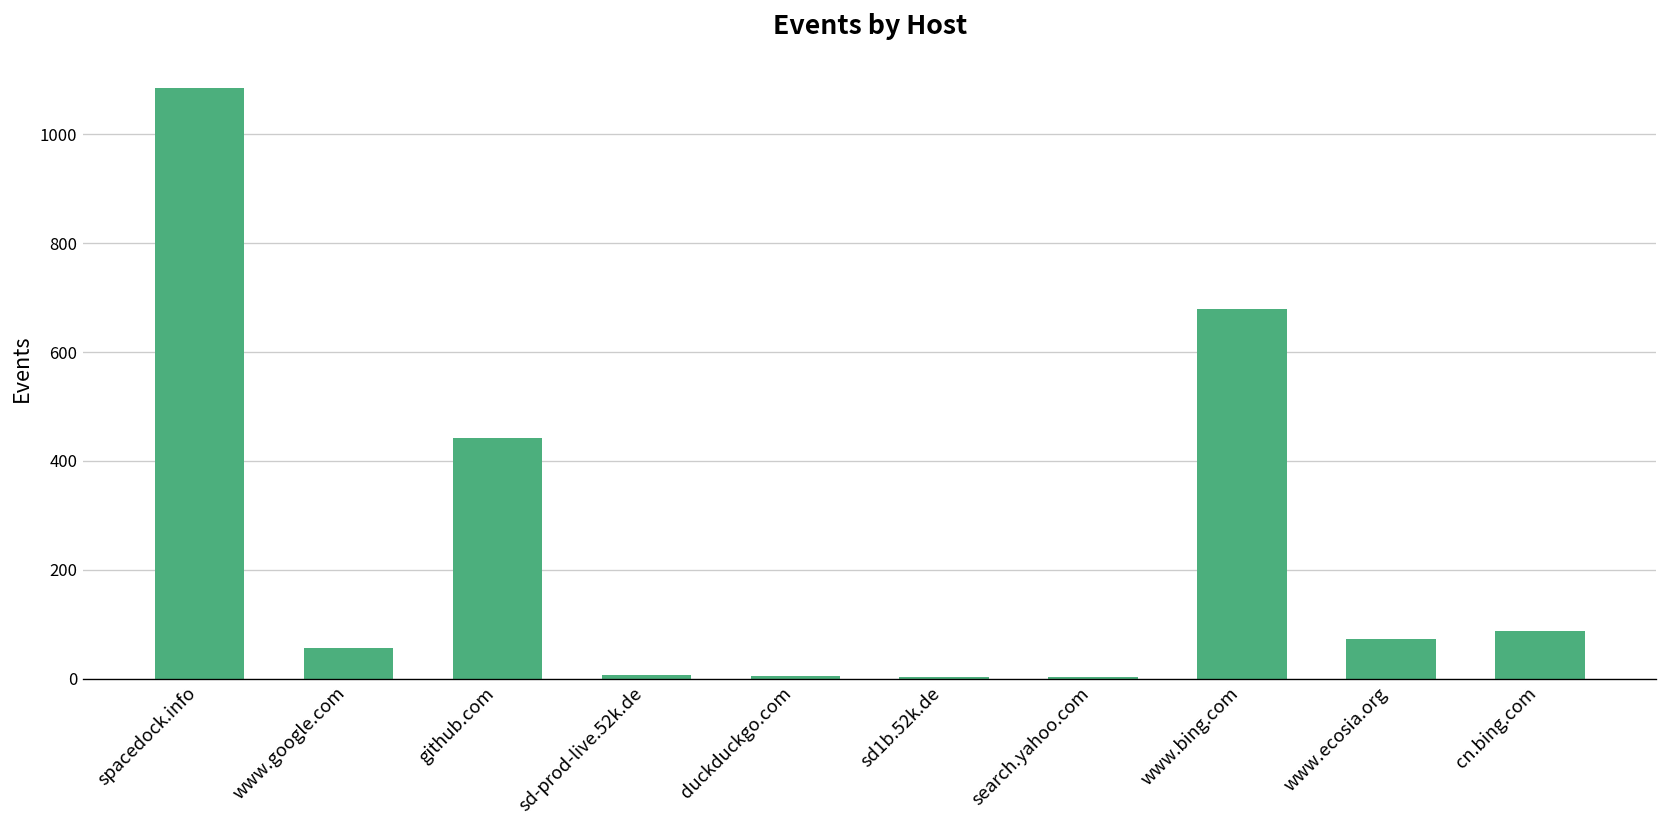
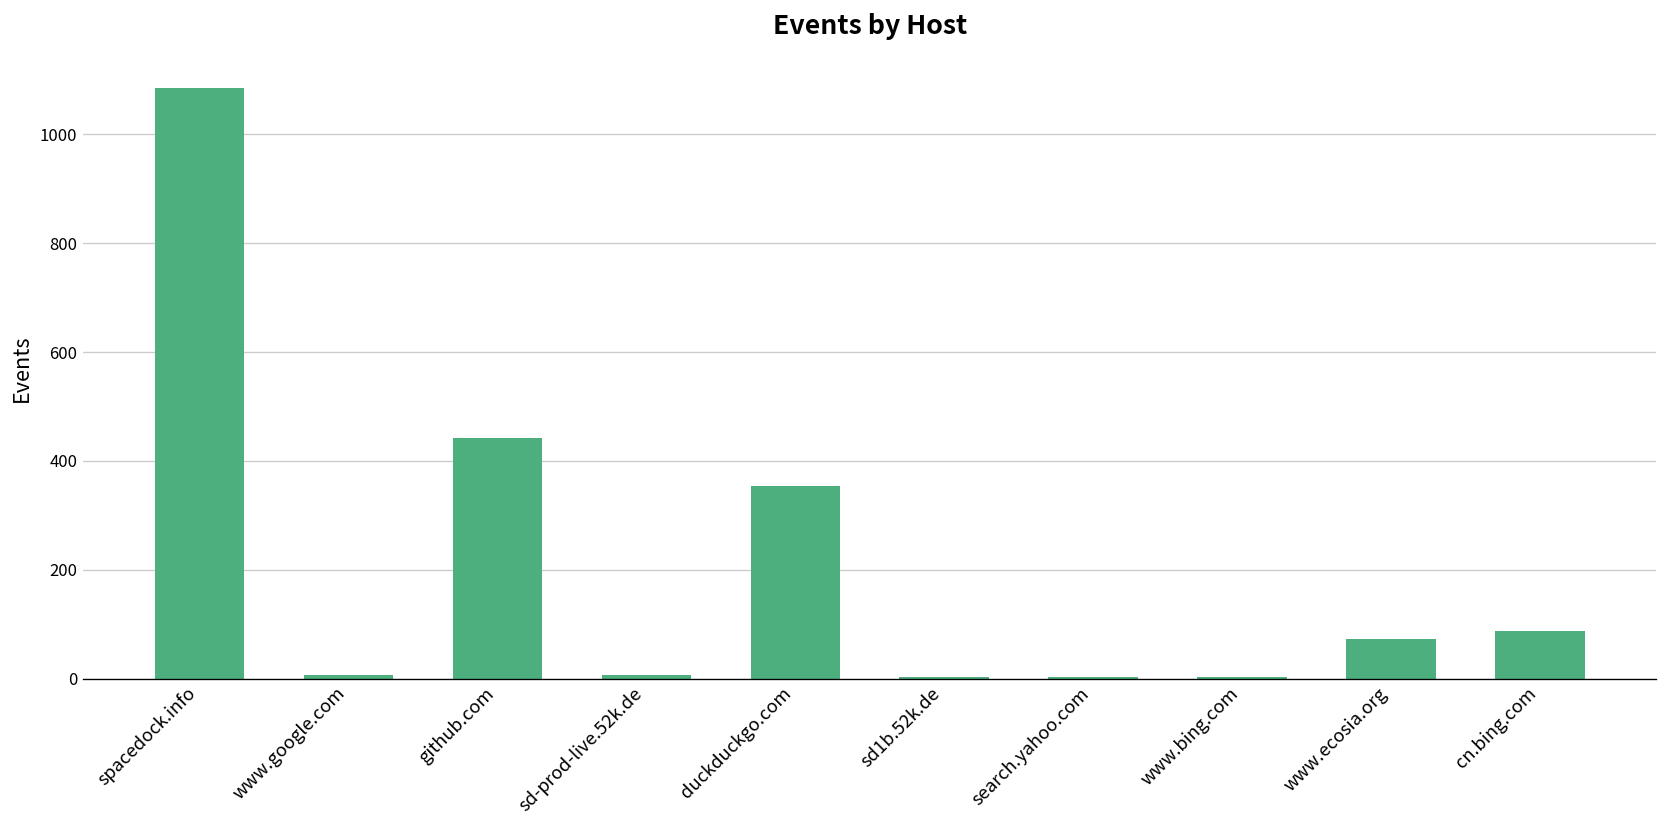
www.google.com: 60 -> 10
duckduckgo.com: 0 -> 350
www.bing.com: 680 -> 0
